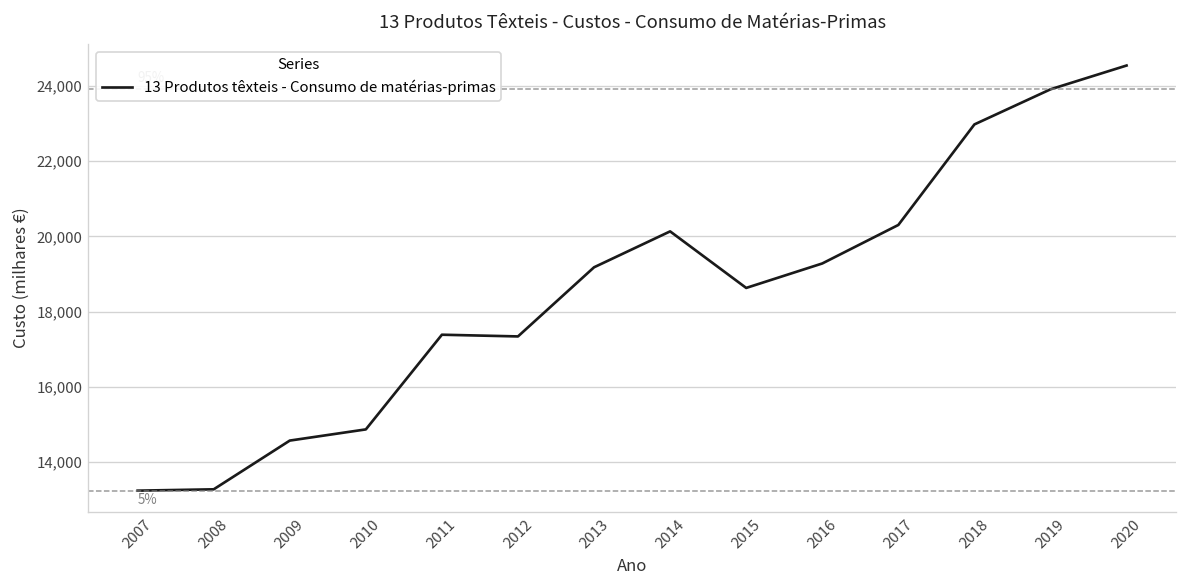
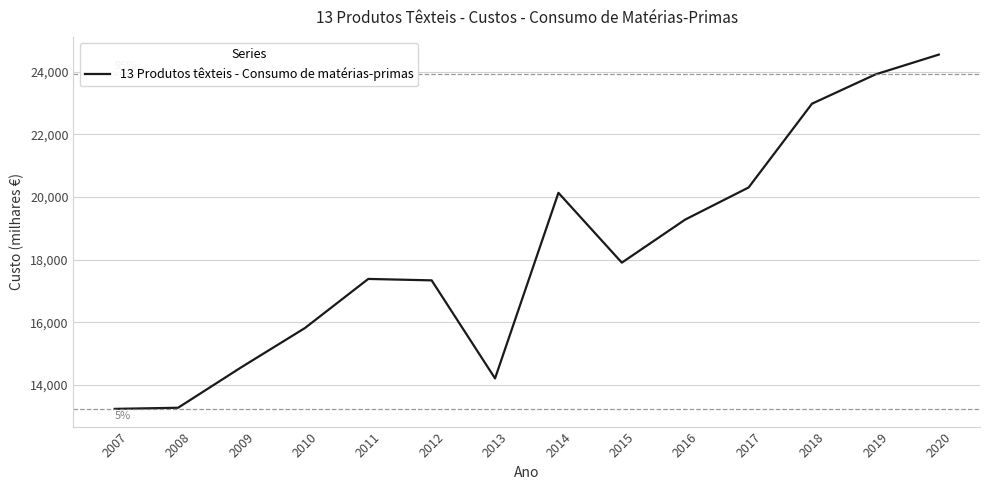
2010: 14,900 -> 15,800
2013: 19,200 -> 14,200
2015: 18,600 -> 17,900
